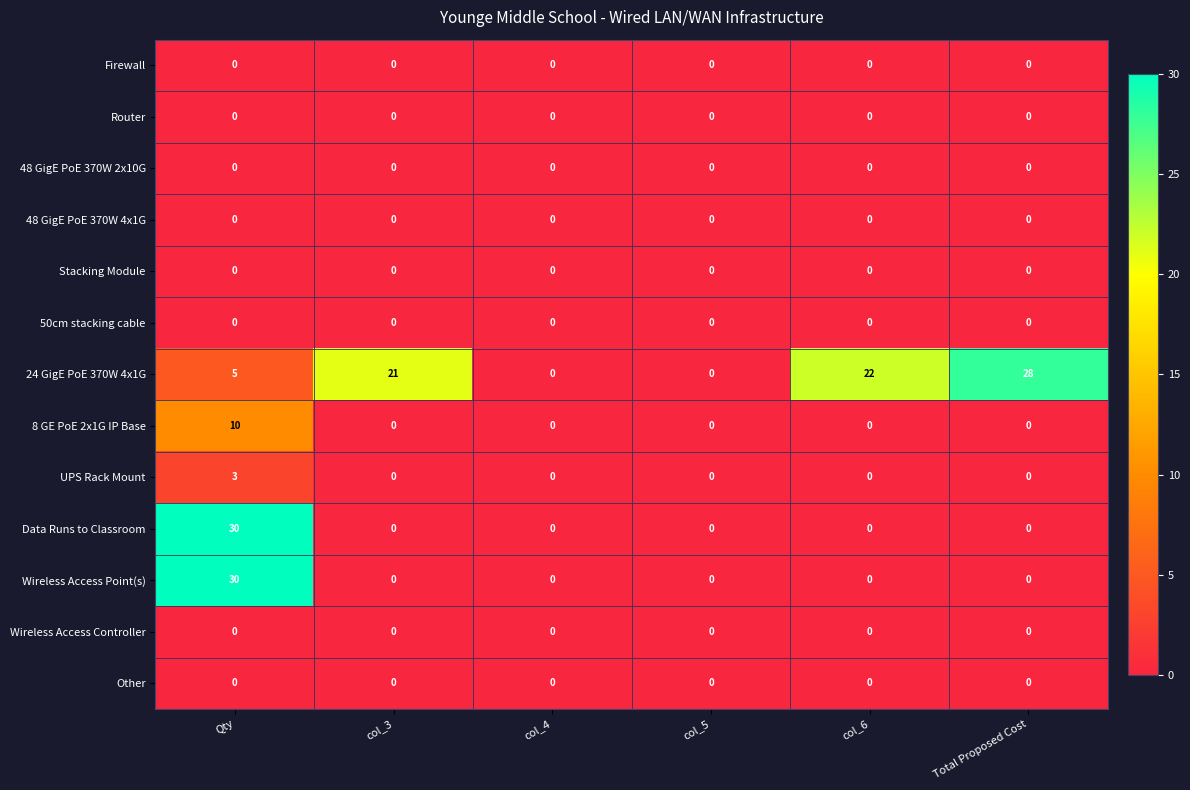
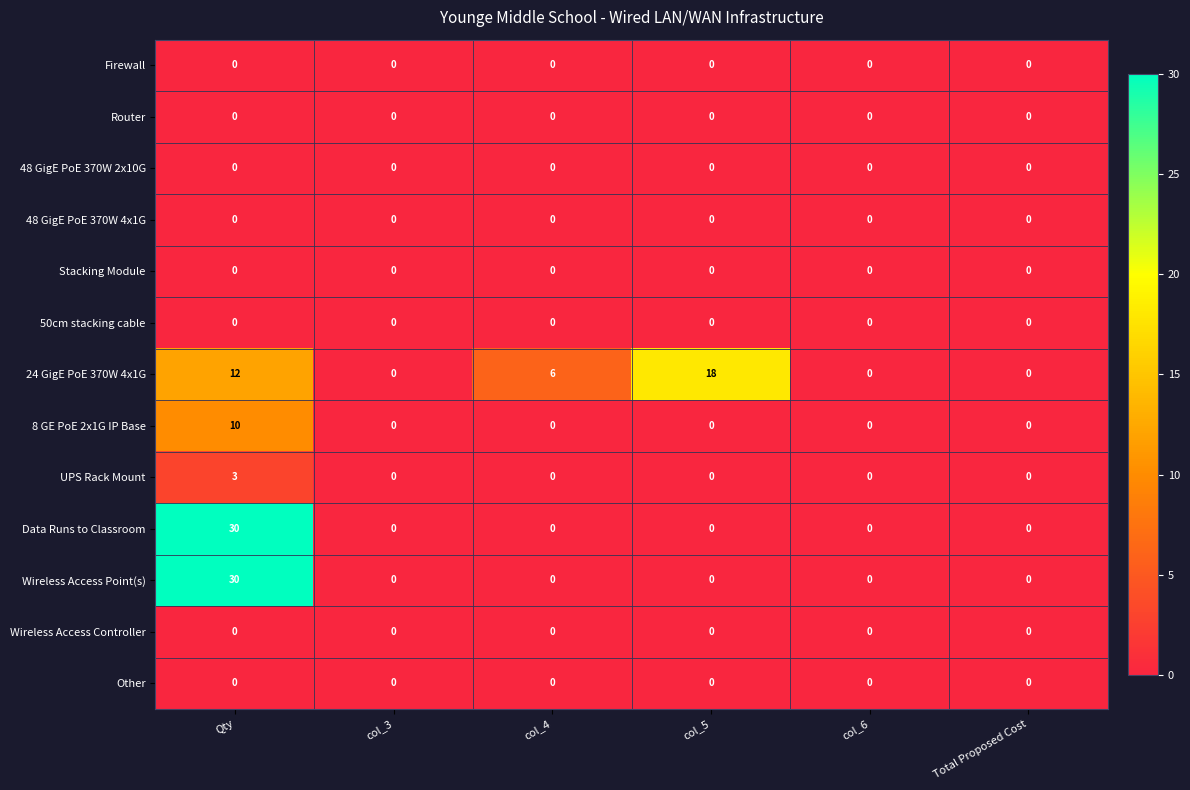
24 GigE PoE 370W 4x1G, Qty: 5 -> 12
24 GigE PoE 370W 4x1G, col_3: 21 -> 0
24 GigE PoE 370W 4x1G, col_4: 0 -> 6
24 GigE PoE 370W 4x1G, col_5: 0 -> 18
24 GigE PoE 370W 4x1G, col_6: 22 -> 0
24 GigE PoE 370W 4x1G, Total Proposed Cost: 28 -> 0
